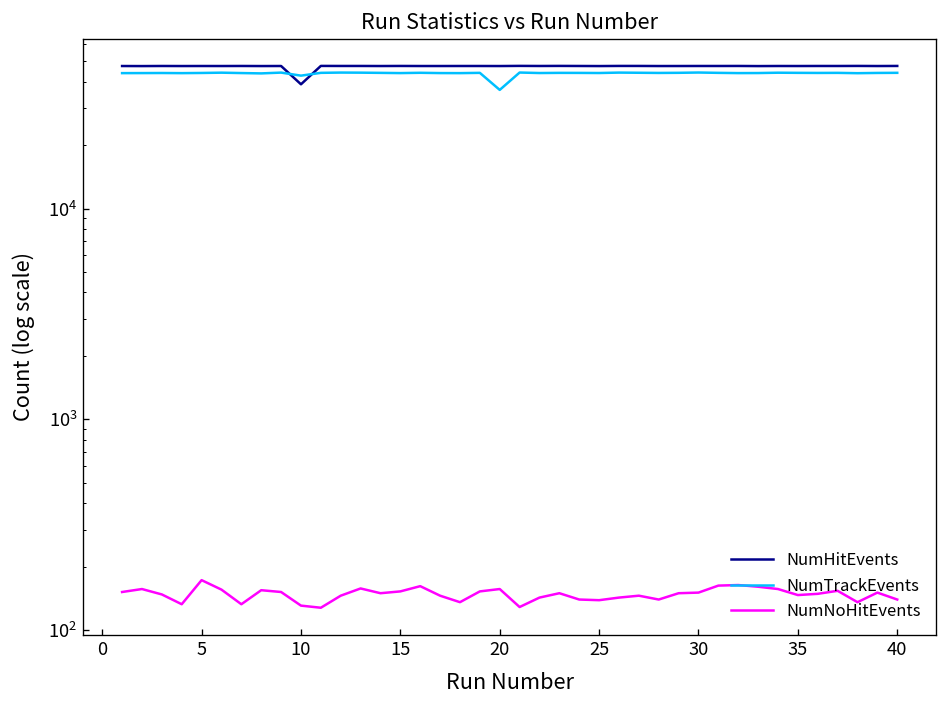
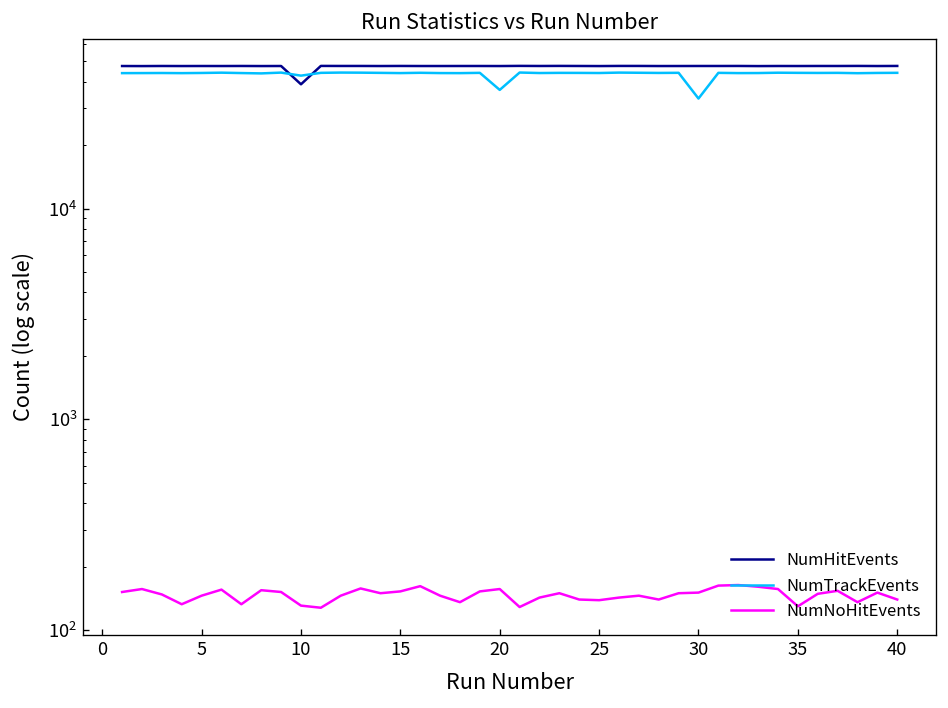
NumNoHitEvents, 5: 170 -> 150
NumTrackEvents, 30: 44000 -> 33000
NumNoHitEvents, 35: 150 -> 130
